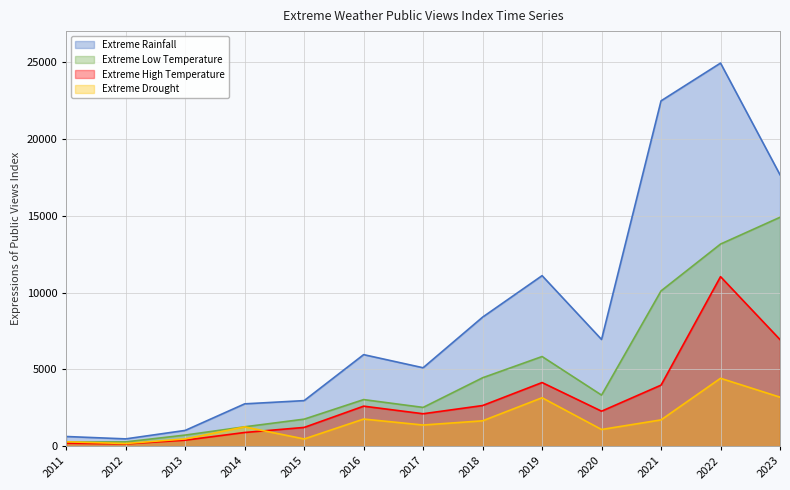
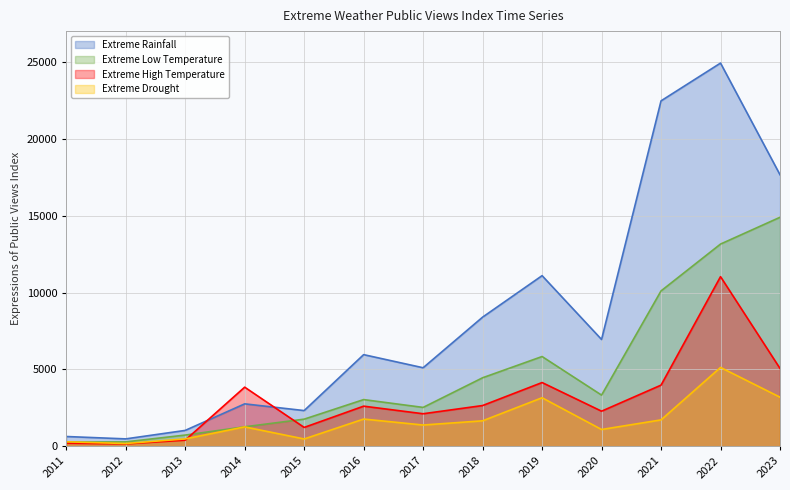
Extreme High Temperature, 2014: 900 -> 3800
Extreme Rainfall, 2015: 3000 -> 2300
Extreme Drought, 2022: 4400 -> 5100
Extreme High Temperature, 2023: 6900 -> 5100
